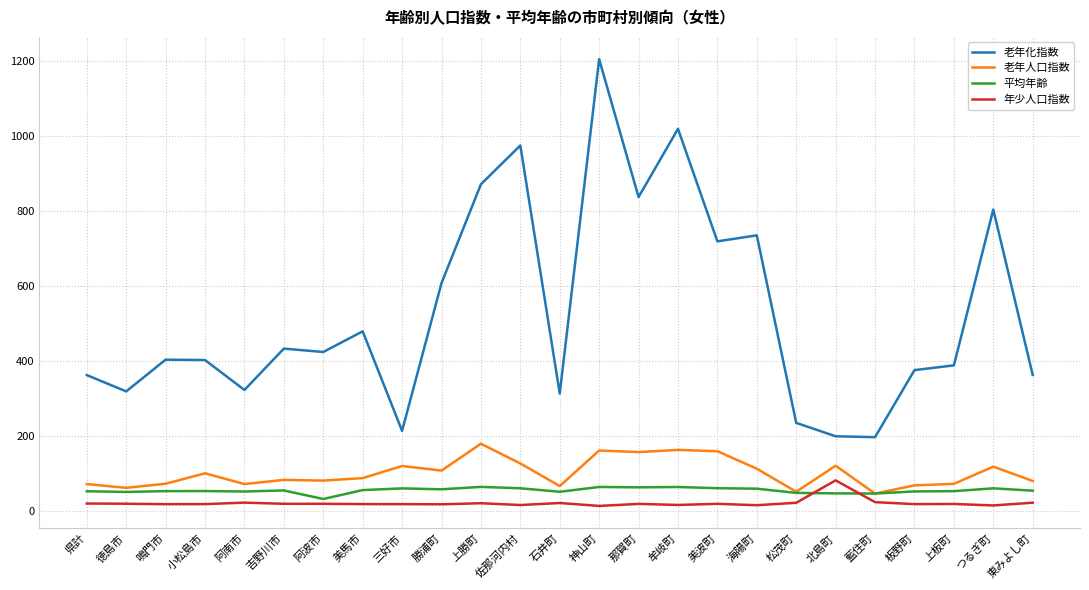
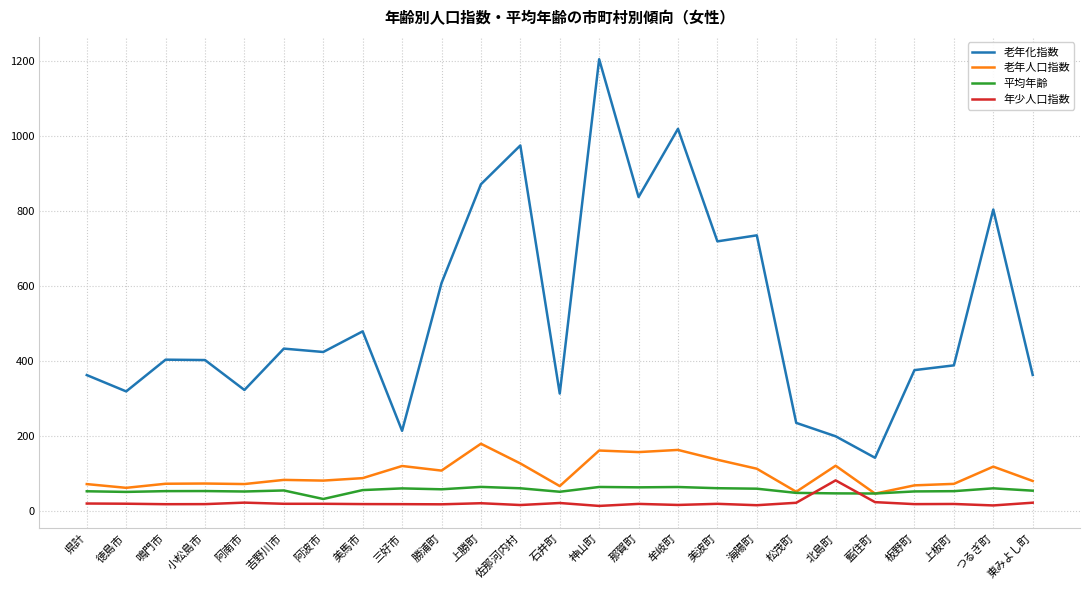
老年人口指数, 小松島市: 100 -> 70
老年人口指数, 美波町: 160 -> 140
老年化指数, 藍住町: 200 -> 140
